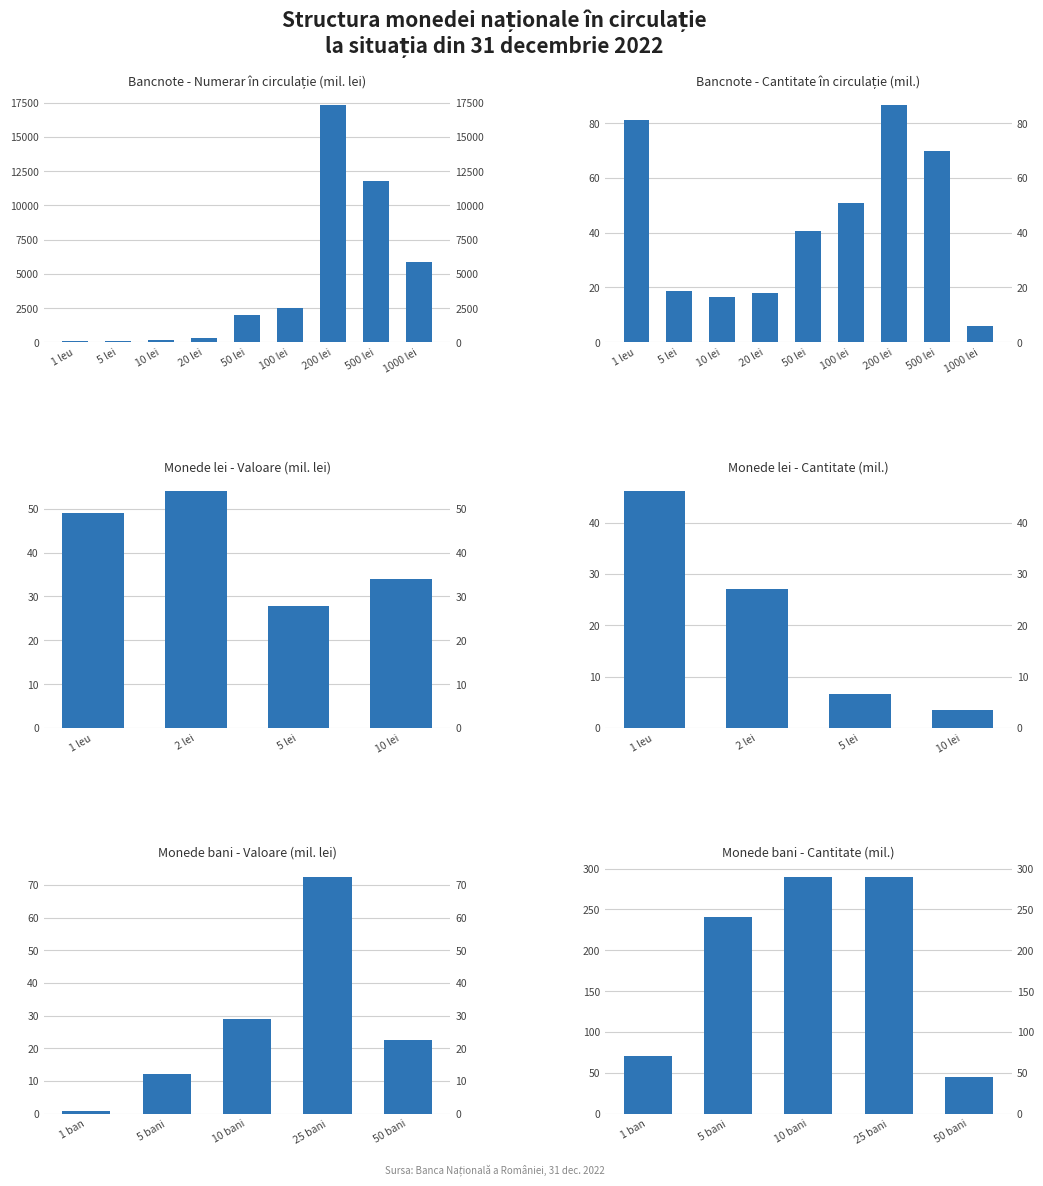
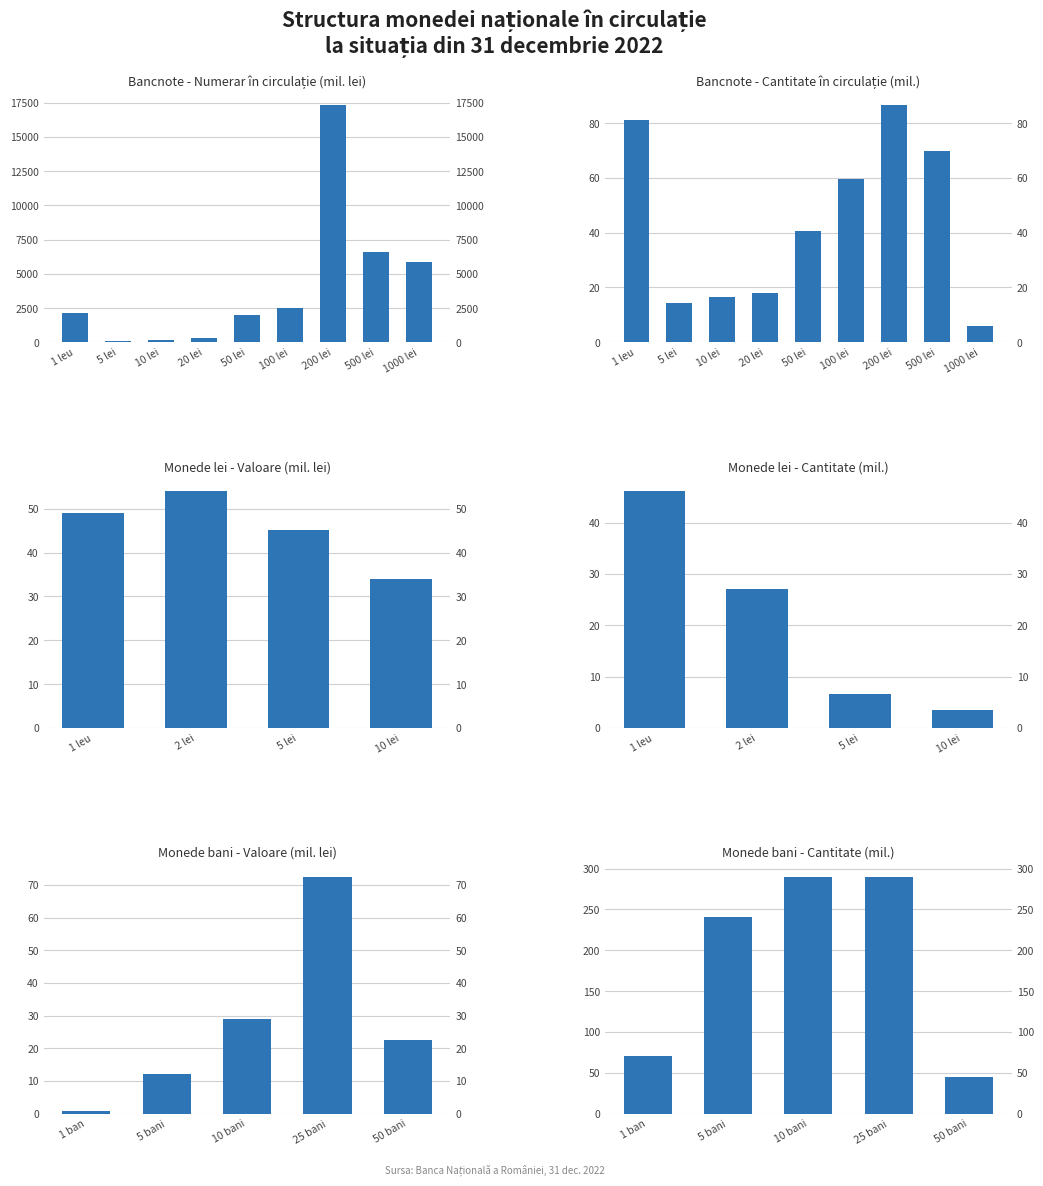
Bancnote - Numerar în circulație (mil. lei), 1 leu: 100 -> 2100
Bancnote - Numerar în circulație (mil. lei), 500 lei: 11700 -> 6600
Bancnote - Cantitate în circulație (mil.), 5 lei: 19 -> 14
Bancnote - Cantitate în circulație (mil.), 100 lei: 51 -> 60
Monede lei - Valoare (mil. lei), 5 lei: 28 -> 45
